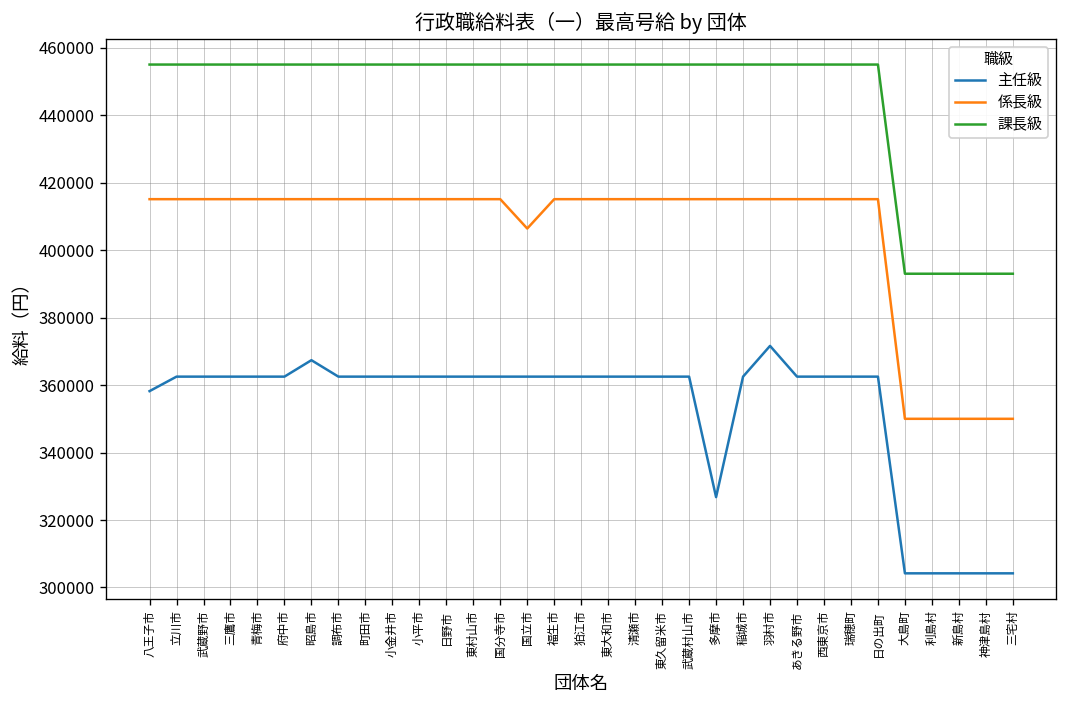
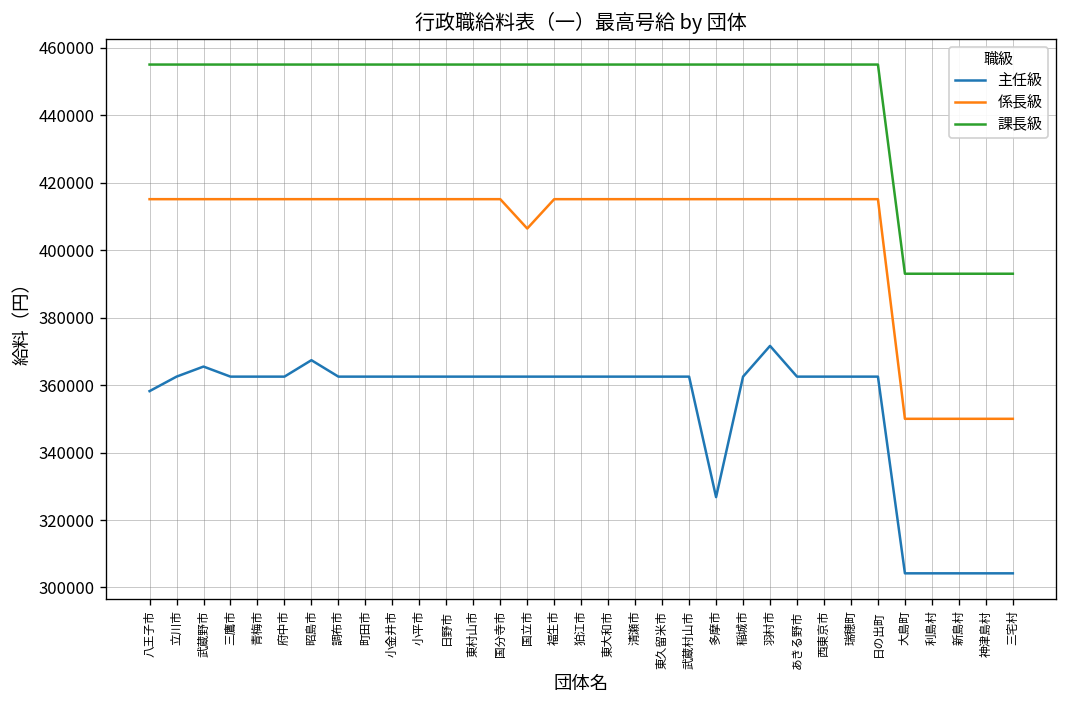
主任級, 武蔵野市: 363000 -> 365000
